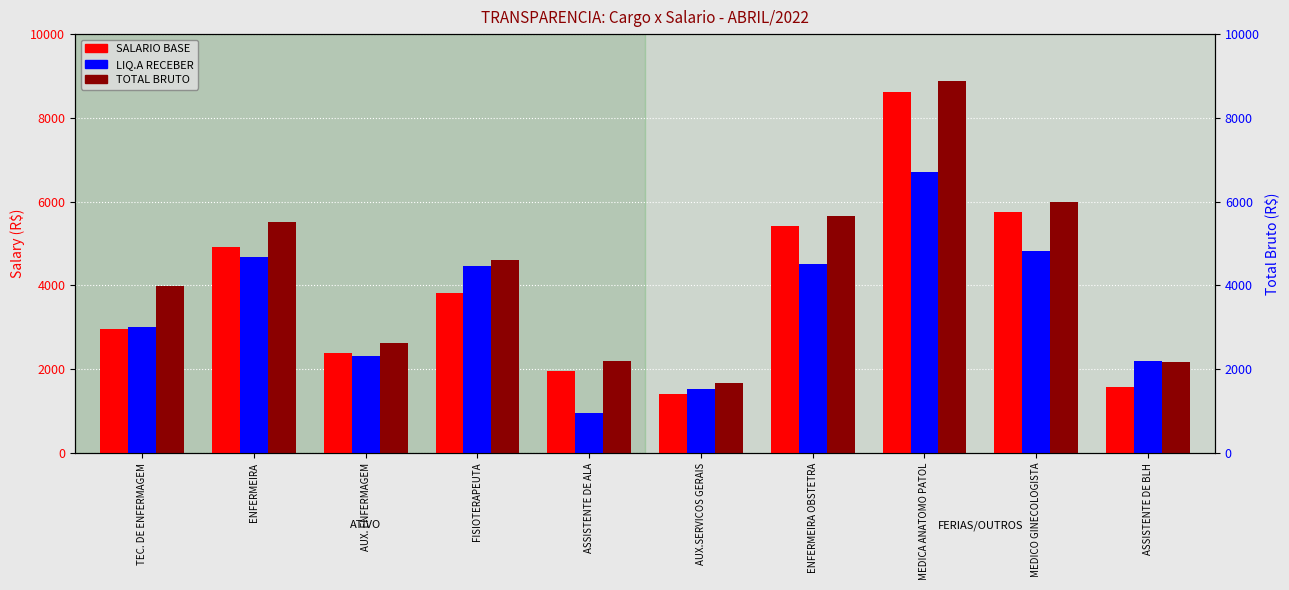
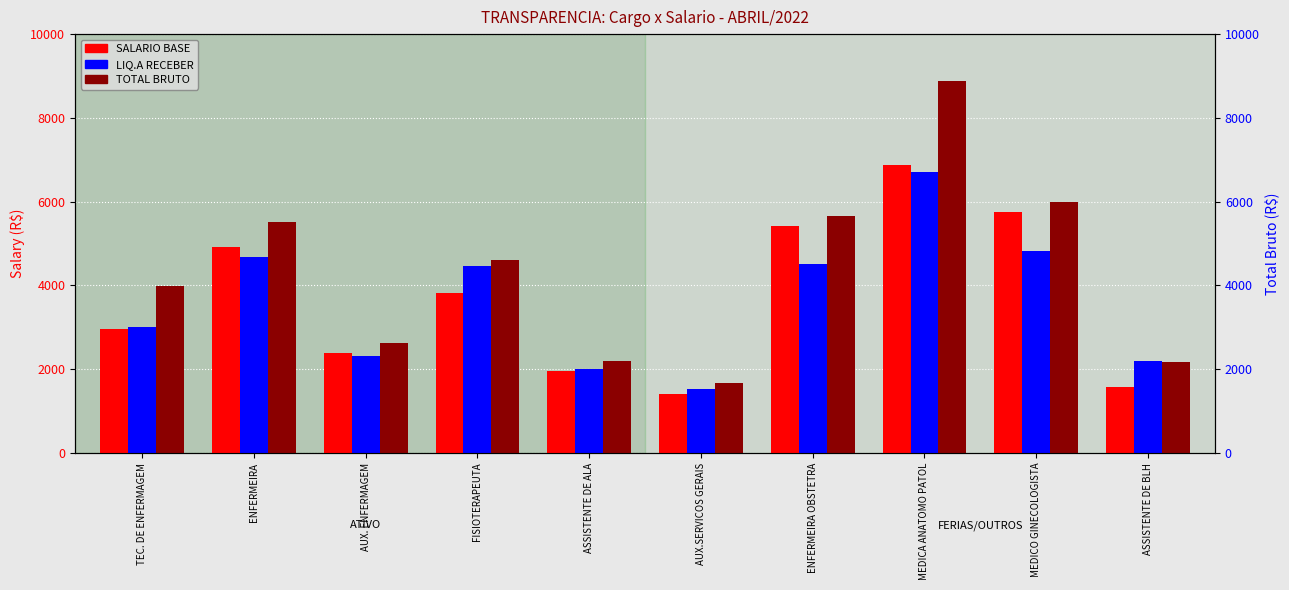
LIQ.A RECEBER, ASSISTENTE DE ALA: 900 -> 2000
SALARIO BASE, MEDICA ANATOMO PATOL: 8600 -> 6900
